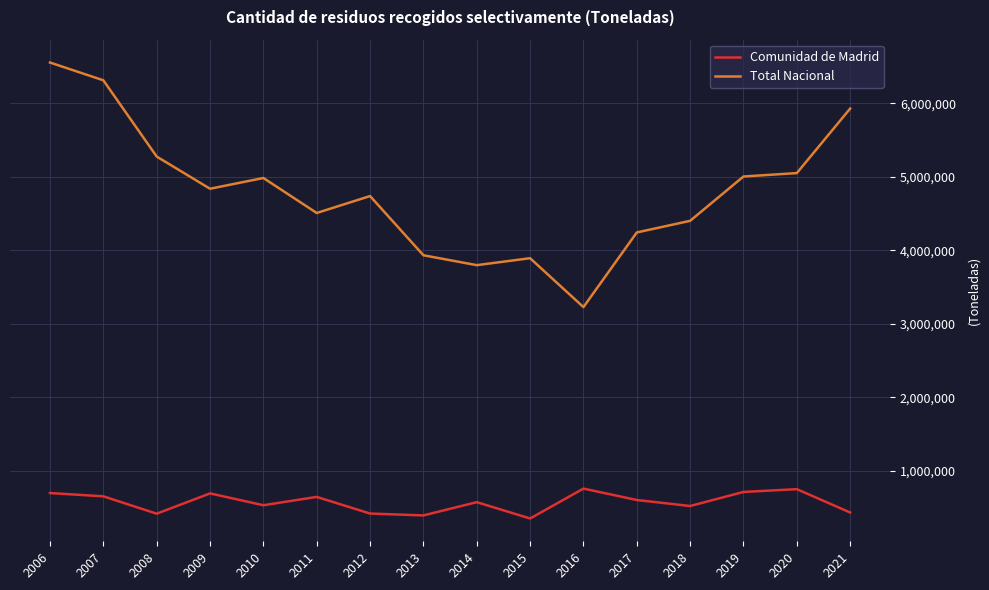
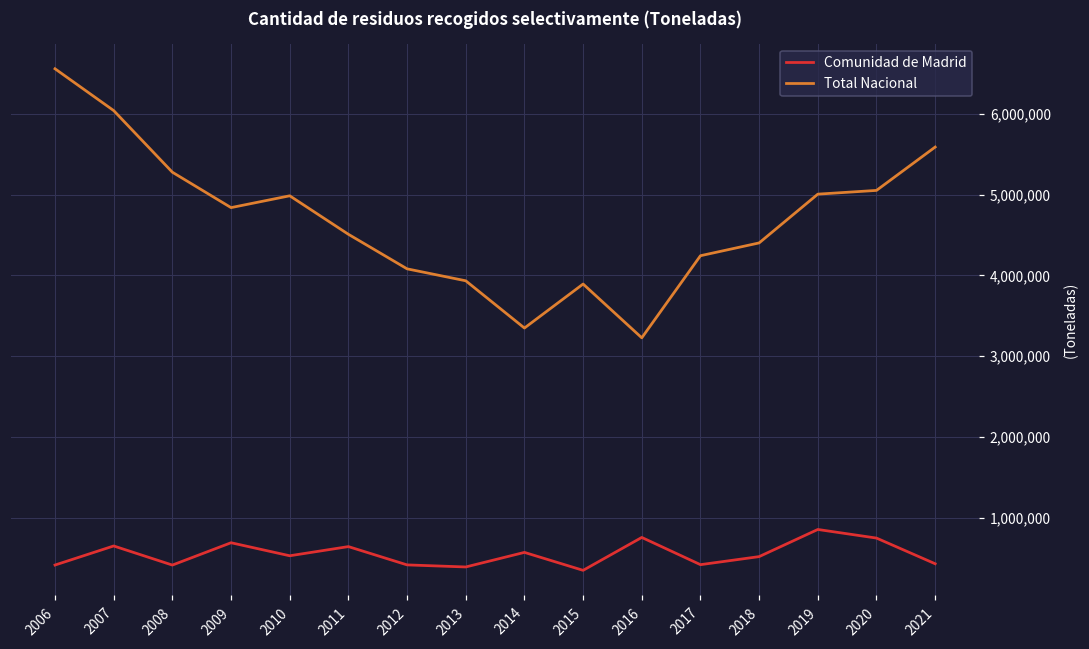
Comunidad de Madrid, 2006: 700,000 -> 400,000
Total Nacional, 2007: 6,300,000 -> 6,000,000
Total Nacional, 2012: 4,700,000 -> 4,100,000
Total Nacional, 2014: 3,800,000 -> 3,300,000
Comunidad de Madrid, 2017: 600,000 -> 400,000
Comunidad de Madrid, 2019: 700,000 -> 900,000
Total Nacional, 2021: 5,900,000 -> 5,600,000
